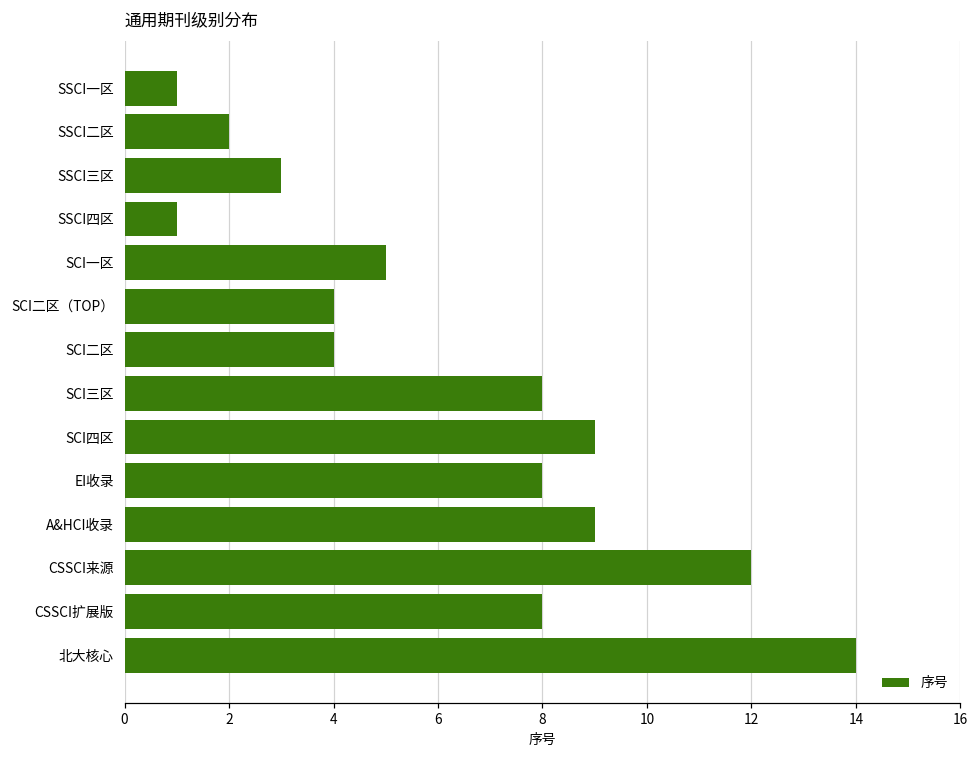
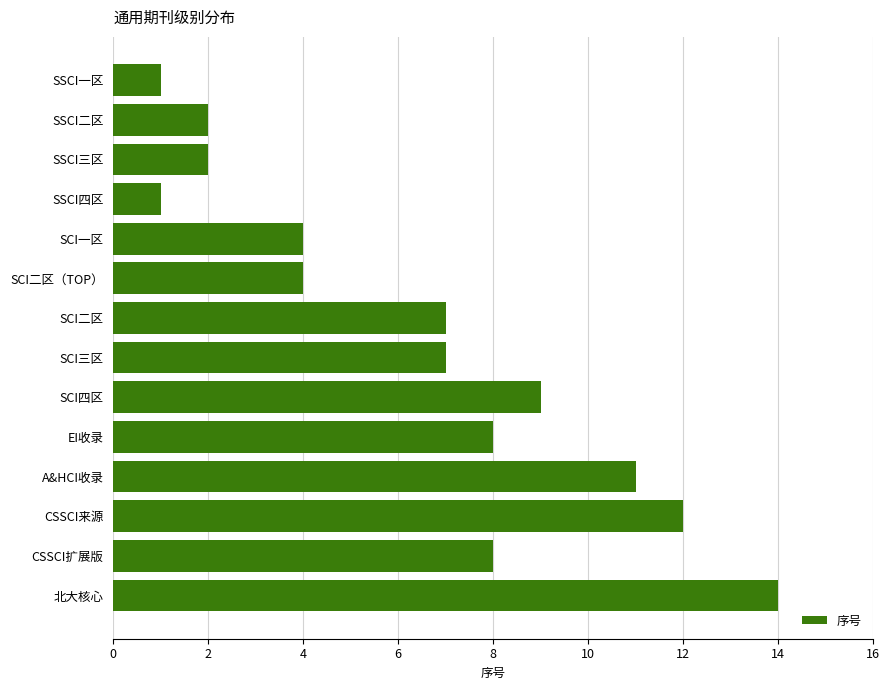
SSCI三区: 3 -> 2
SCI一区: 5 -> 4
SCI二区: 4 -> 7
SCI三区: 8 -> 7
A&HCI收录: 9 -> 11
